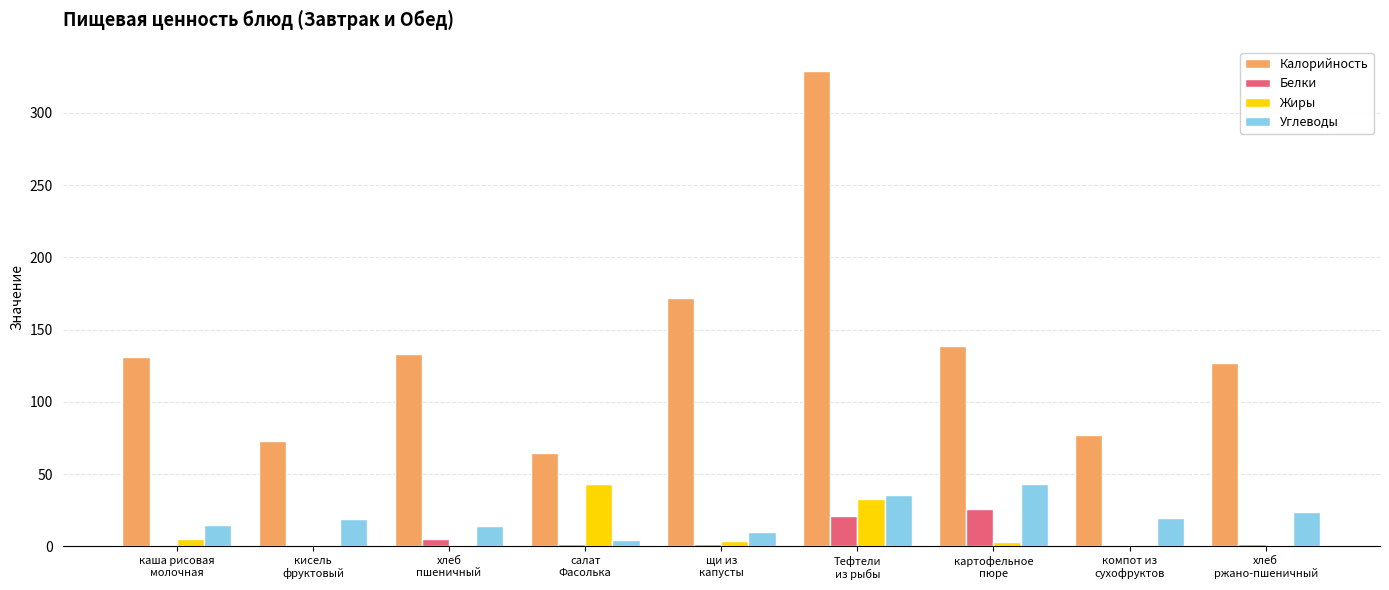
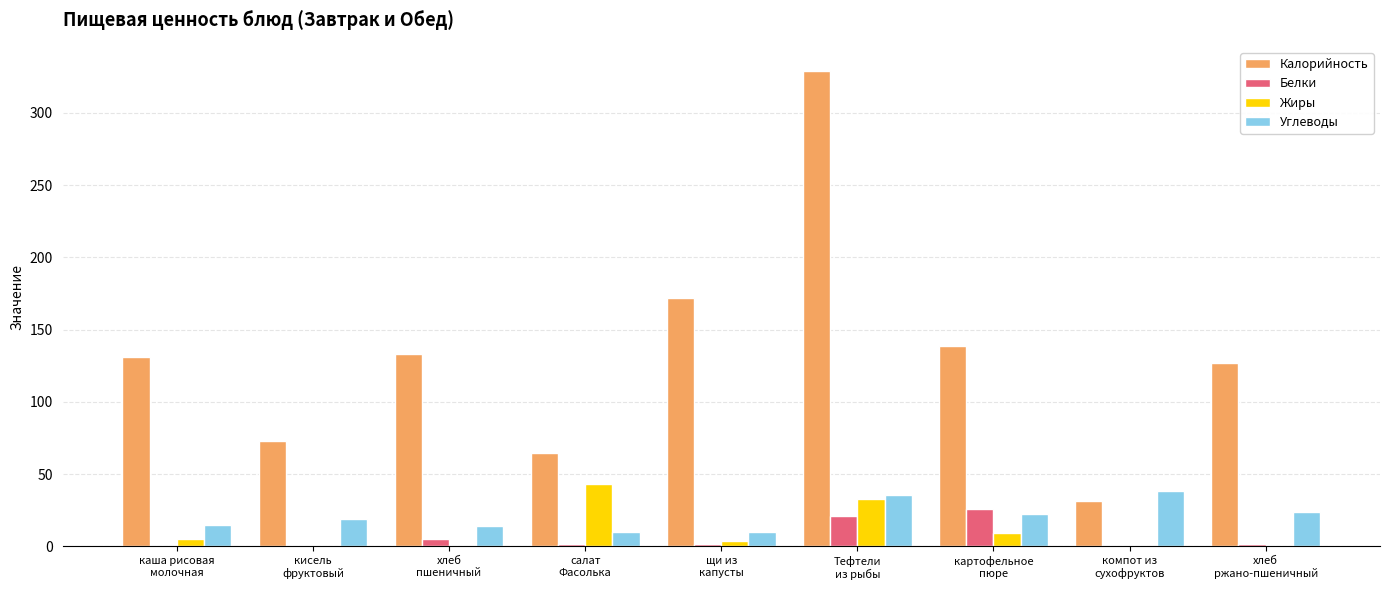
Углеводы, салат Фасолька: 4 -> 10
Жиры, картофельное пюре: 3 -> 9
Углеводы, картофельное пюре: 43 -> 22
Калорийность, компот из сухофруктов: 77 -> 31
Углеводы, компот из сухофруктов: 19 -> 39
